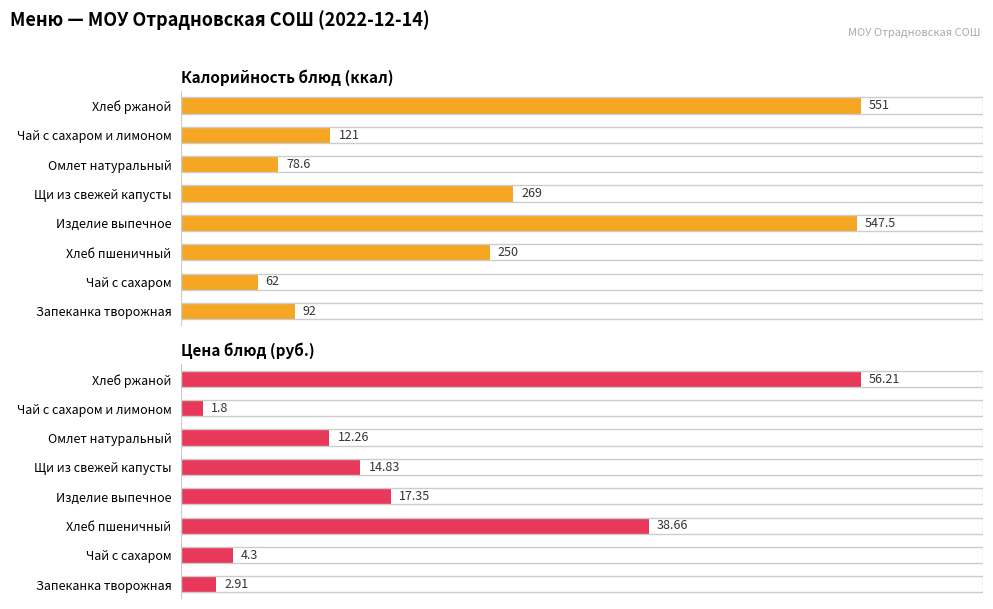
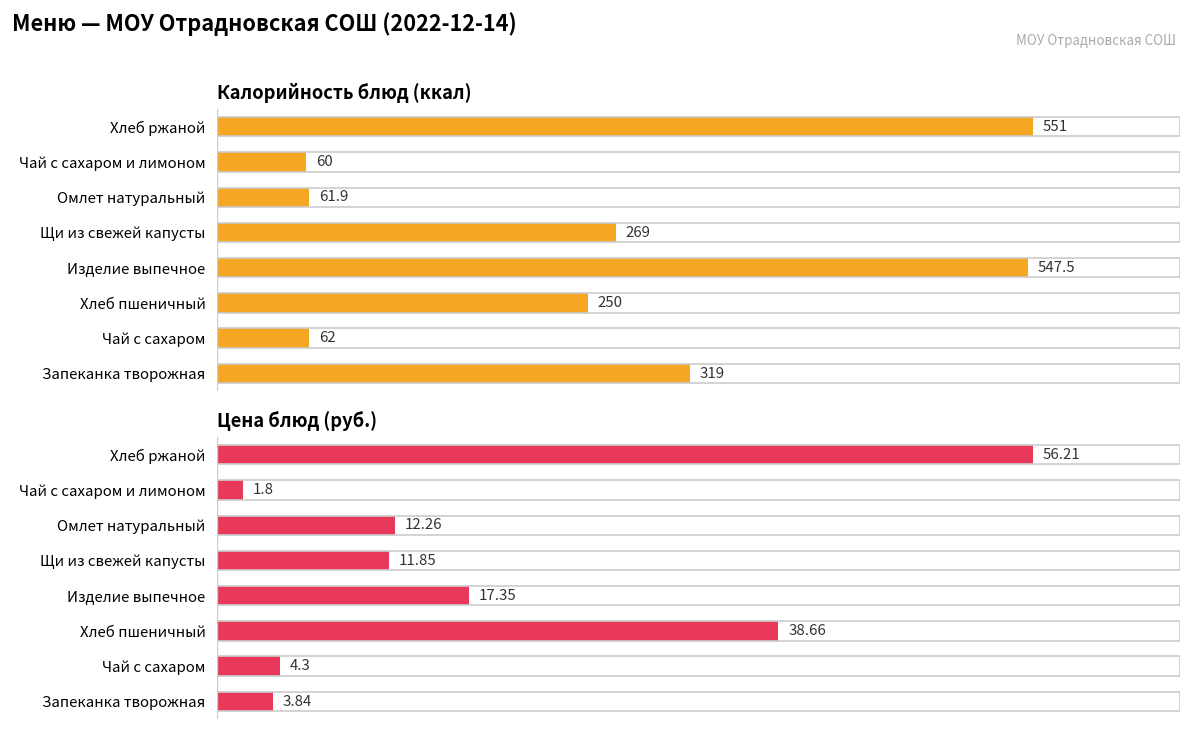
Калорийность блюд (ккал), Чай с сахаром и лимоном: 121 -> 60
Калорийность блюд (ккал), Омлет натуральный: 78.6 -> 61.9
Калорийность блюд (ккал), Запеканка творожная: 92 -> 319
Цена блюд (руб.), Щи из свежей капусты: 14.83 -> 11.85
Цена блюд (руб.), Запеканка творожная: 2.91 -> 3.84
